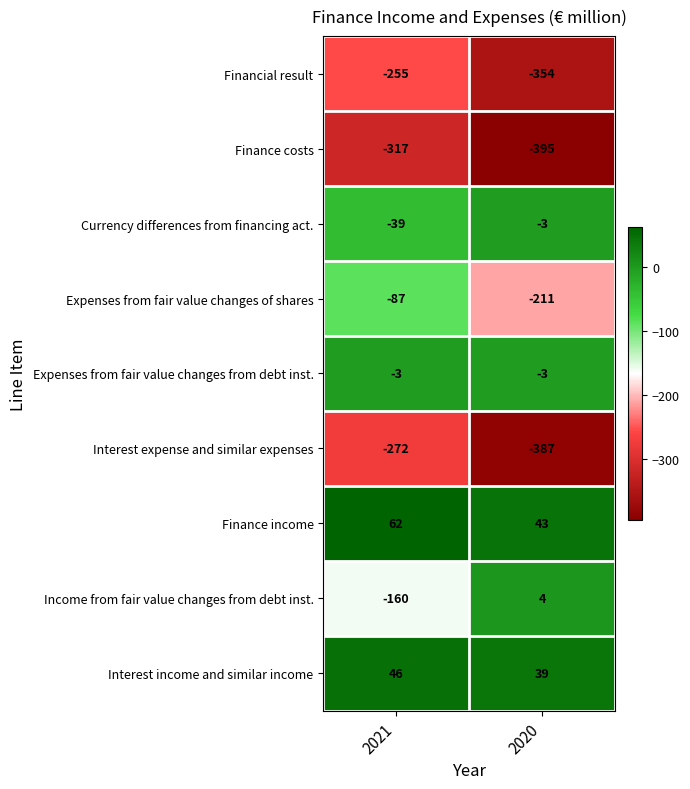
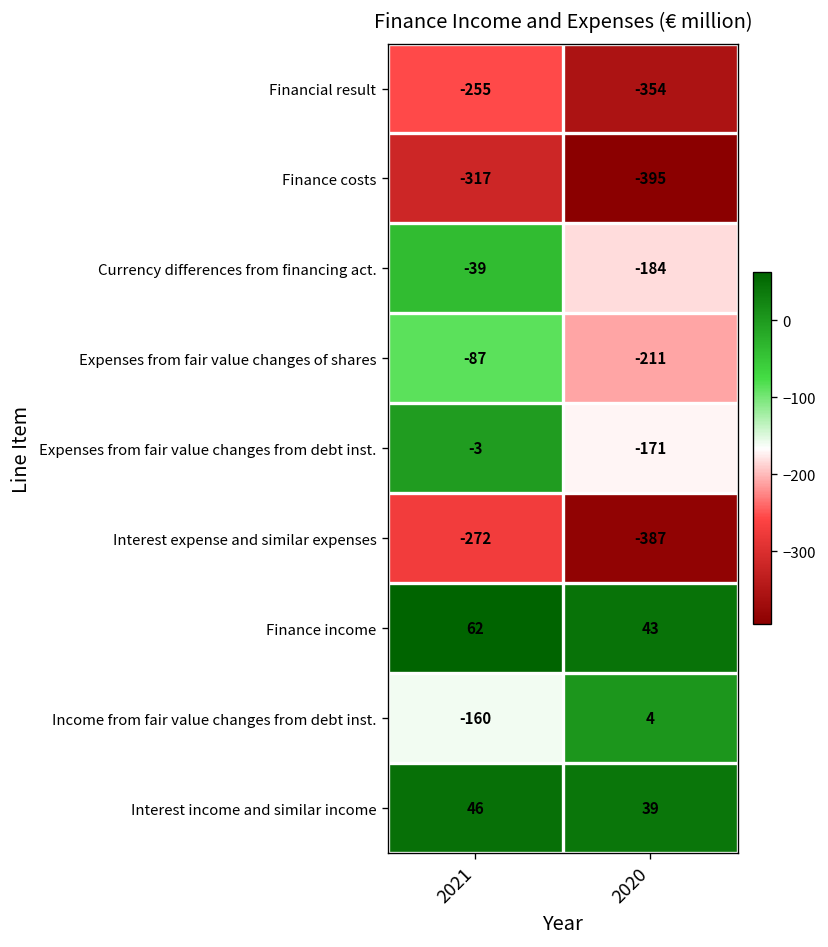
Currency differences from financing act., 2020: -3 -> -184
Expenses from fair value changes from debt inst., 2020: -3 -> -171
